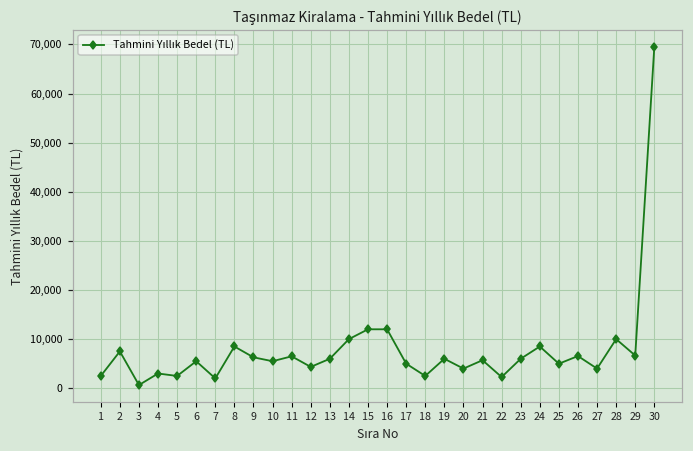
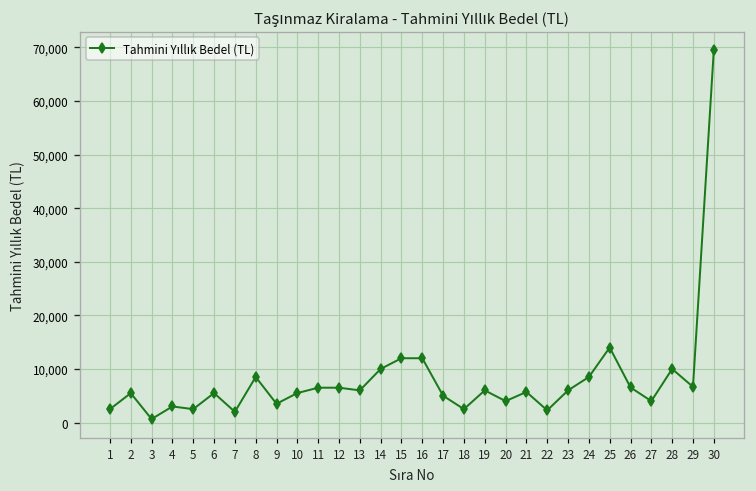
2: 8,000 -> 5,000
9: 6,000 -> 4,000
12: 4,000 -> 7,000
25: 5,000 -> 14,000
